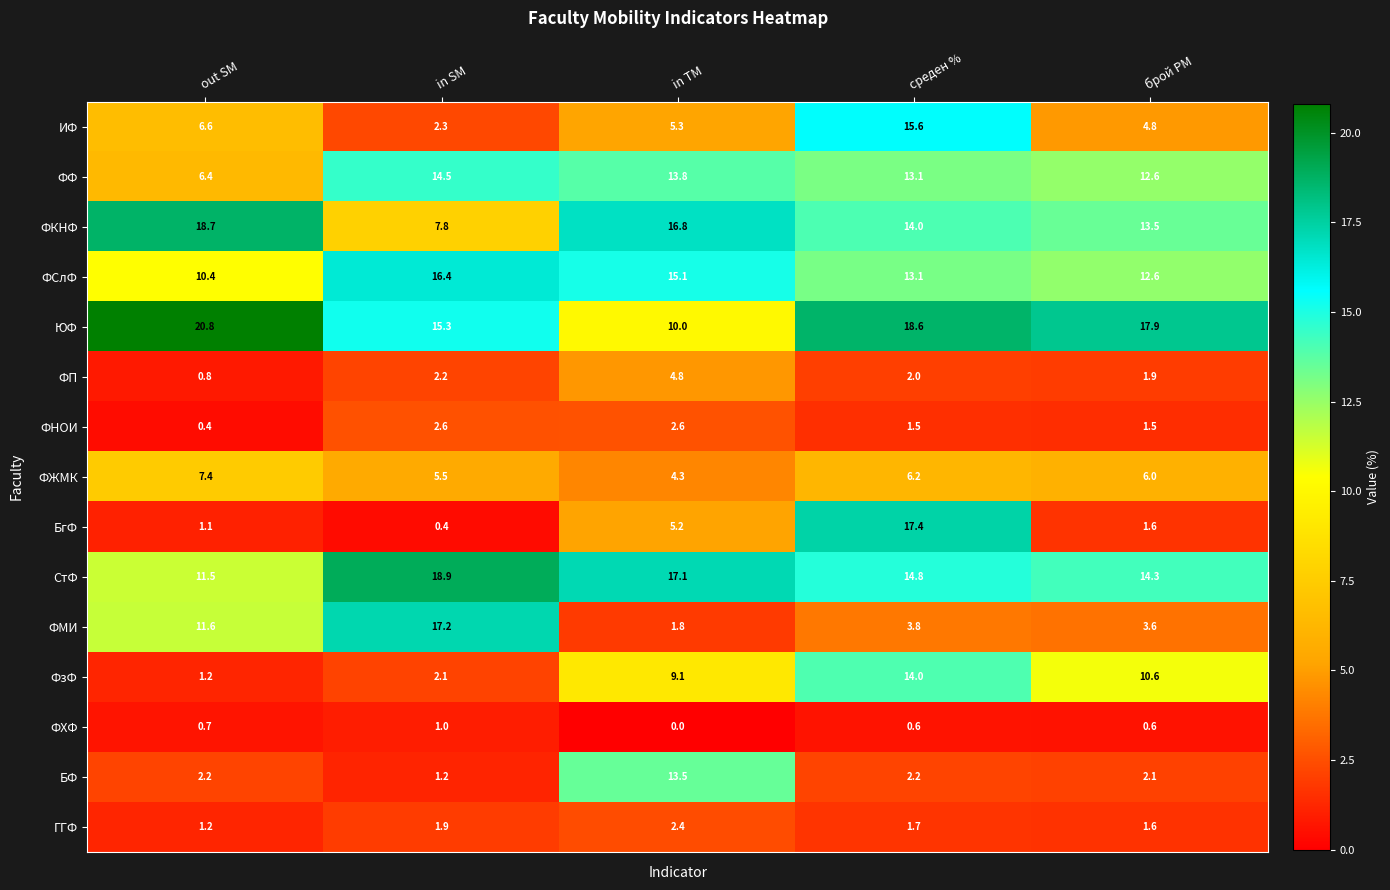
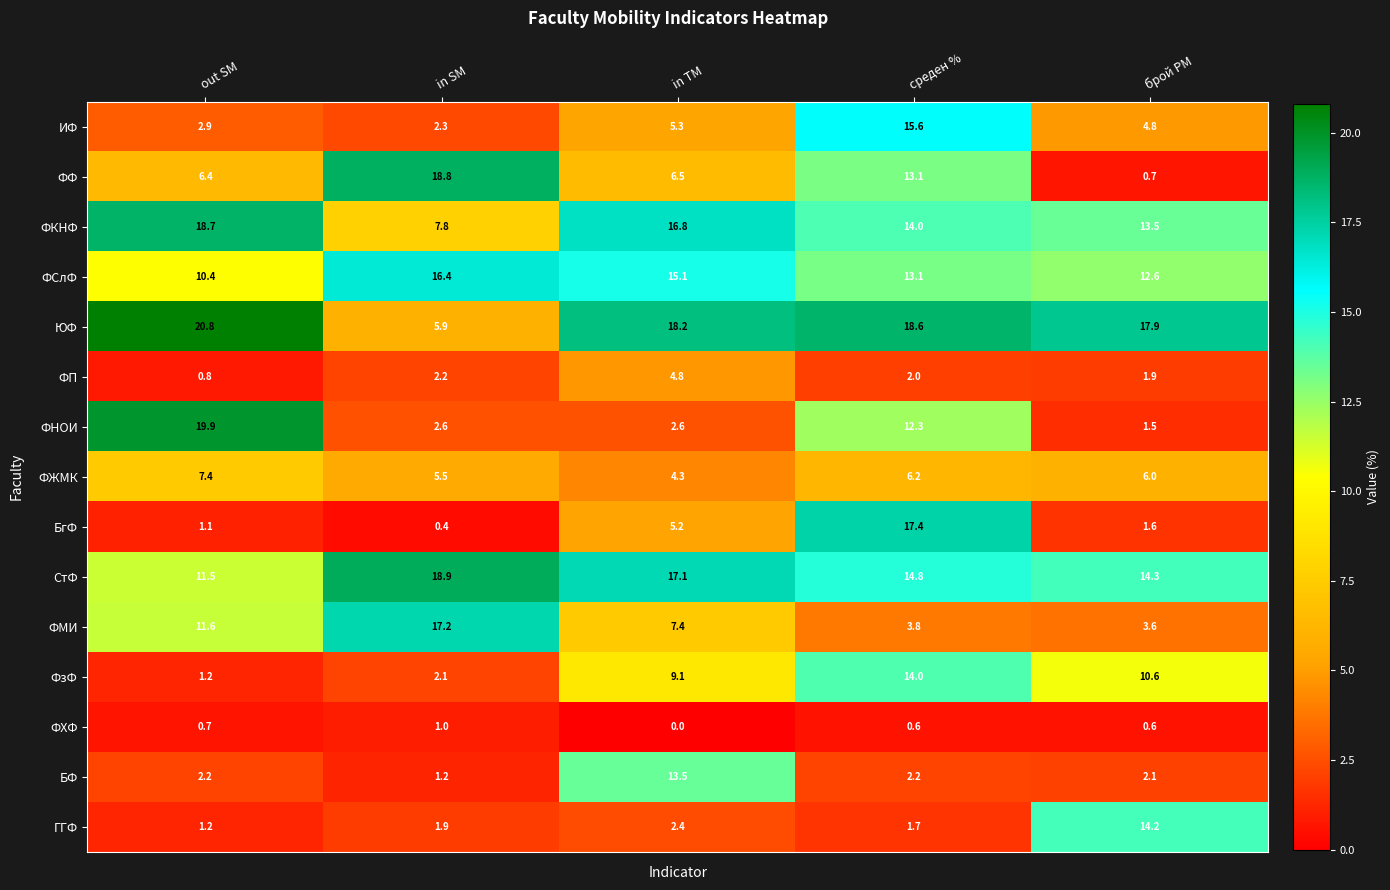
ИФ, out SM: 6.6 -> 2.9
ФФ, in SM: 14.5 -> 18.8
ФФ, in TM: 13.8 -> 6.5
ФФ, брой PM: 12.6 -> 0.7
ЮФ, in SM: 15.3 -> 5.9
ЮФ, in TM: 10.0 -> 18.2
ФНОИ, out SM: 0.4 -> 19.9
ФНОИ, среден %: 1.5 -> 12.3
ФМИ, in TM: 1.8 -> 7.4
ГГФ, брой PM: 1.6 -> 14.2
